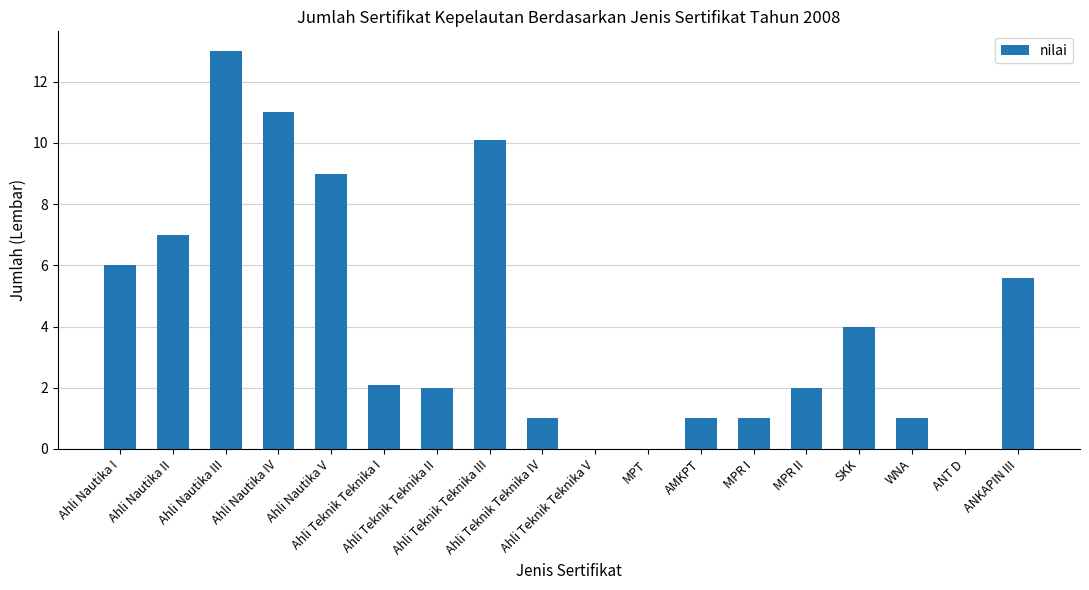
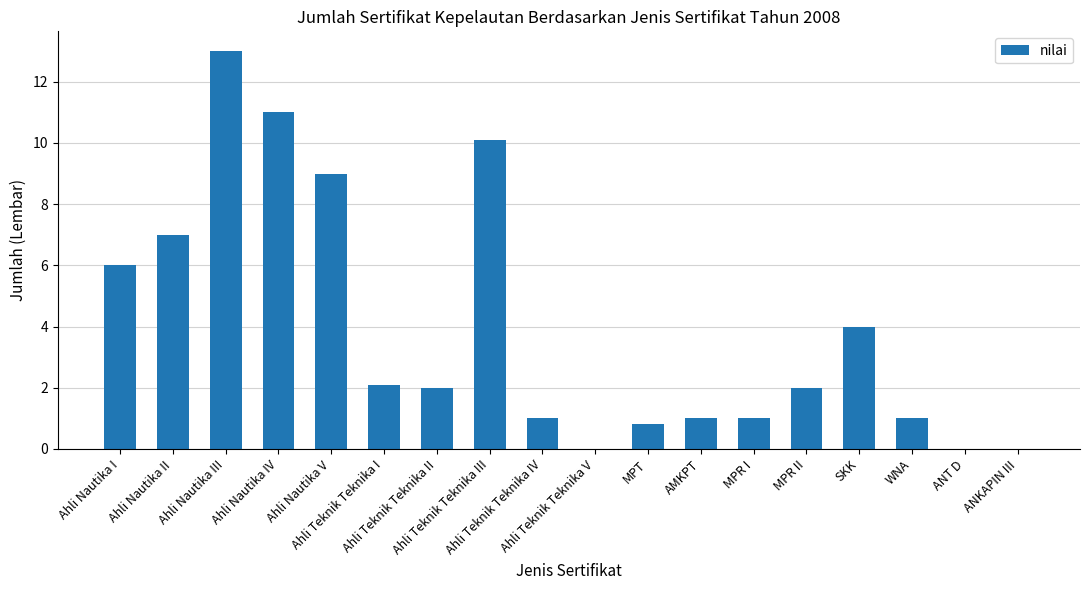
MPT: 0.0 -> 0.8
ANKAPIN III: 5.6 -> 0.0
